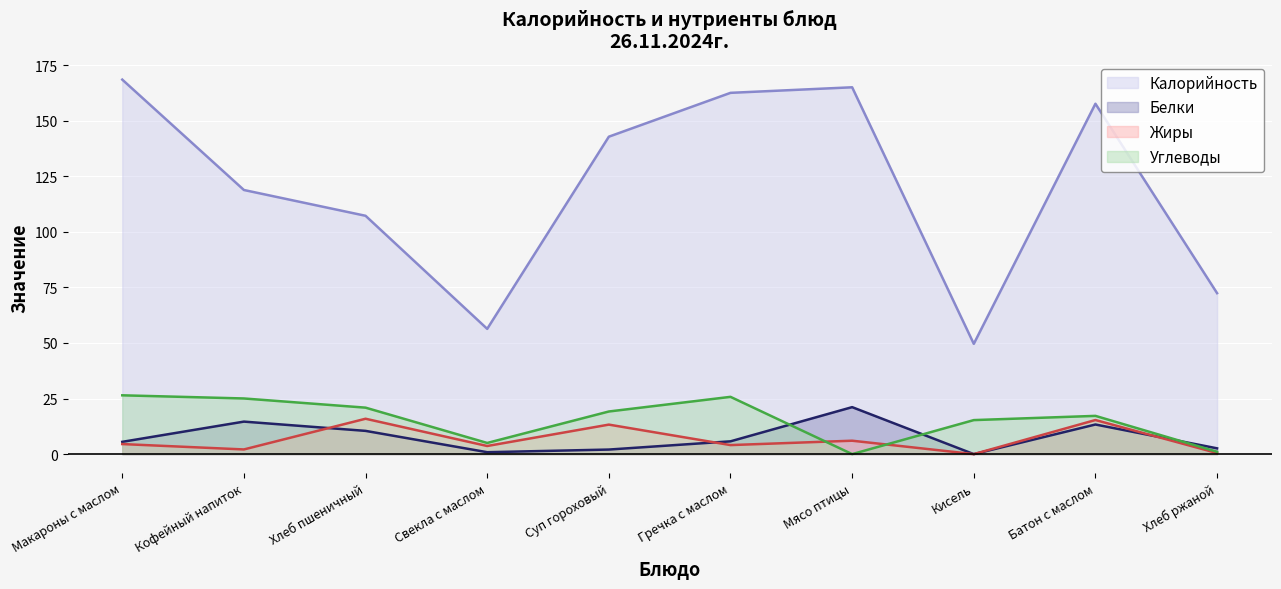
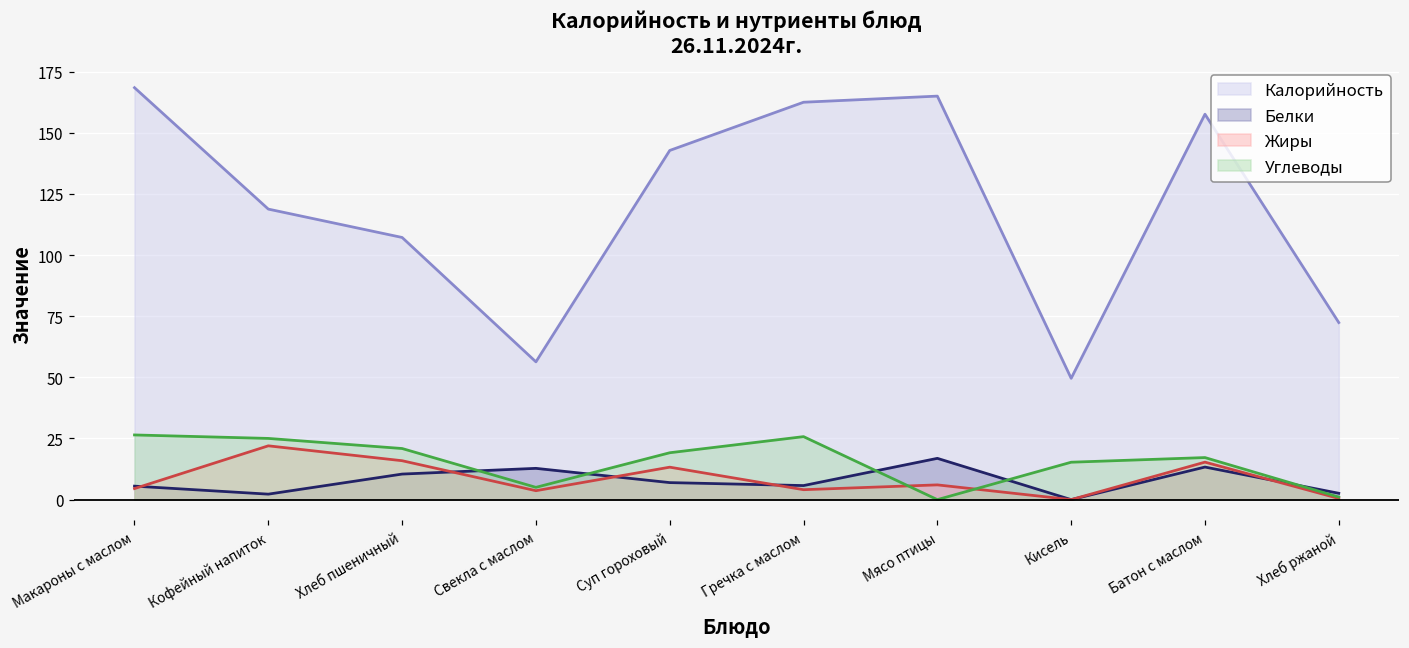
Белки, Кофейный напиток: 15 -> 2
Жиры, Кофейный напиток: 2 -> 22
Белки, Свекла с маслом: 1 -> 13
Белки, Суп гороховый: 2 -> 7
Белки, Мясо птицы: 21 -> 17
